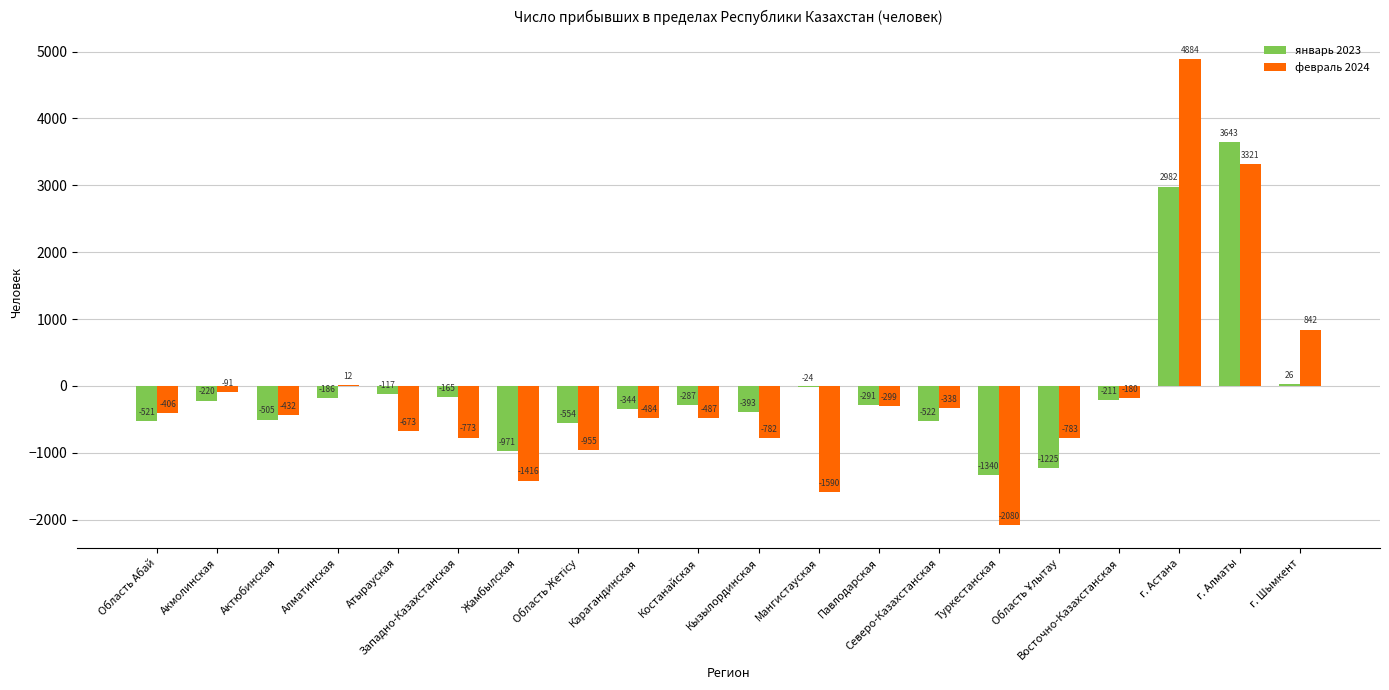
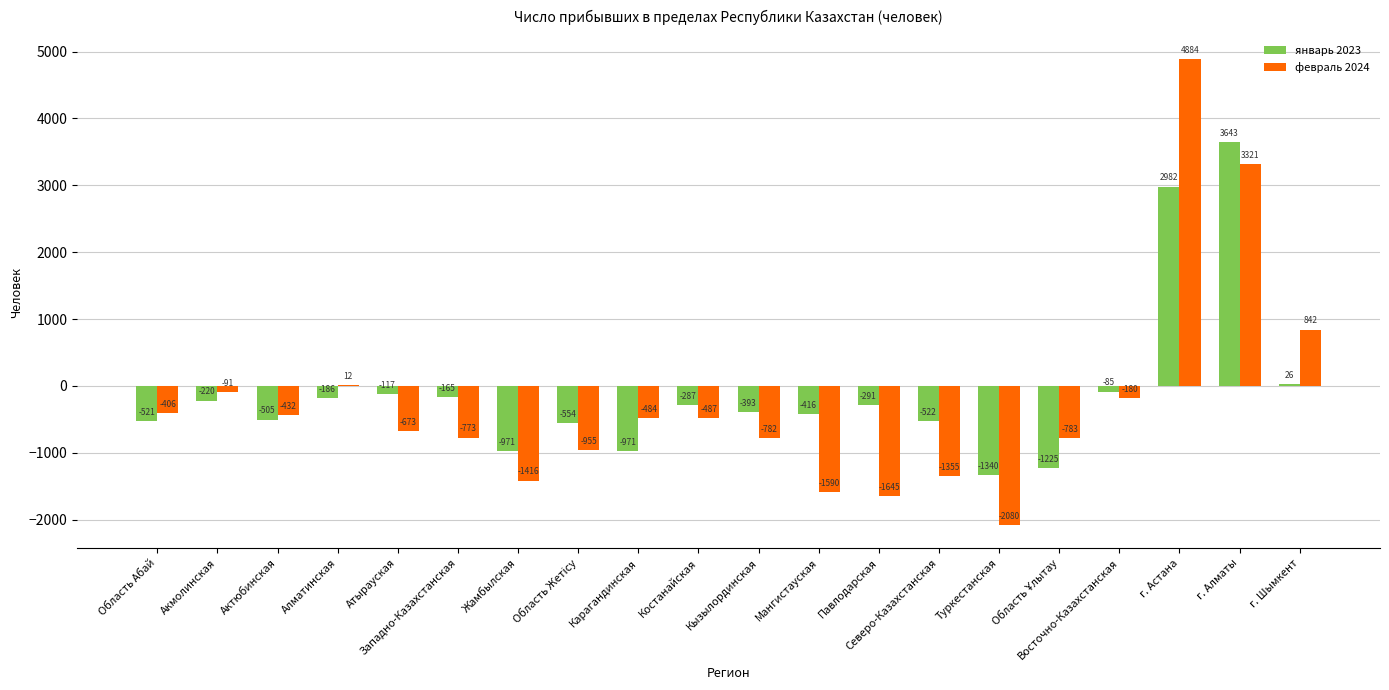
январь 2023, Карагандинская: -344 -> -971
январь 2023, Мангистауская: -24 -> -416
февраль 2024, Павлодарская: -299 -> -1645
февраль 2024, Северо-Казахстанская: -338 -> -1355
январь 2023, Восточно-Казахстанская: -211 -> -85
